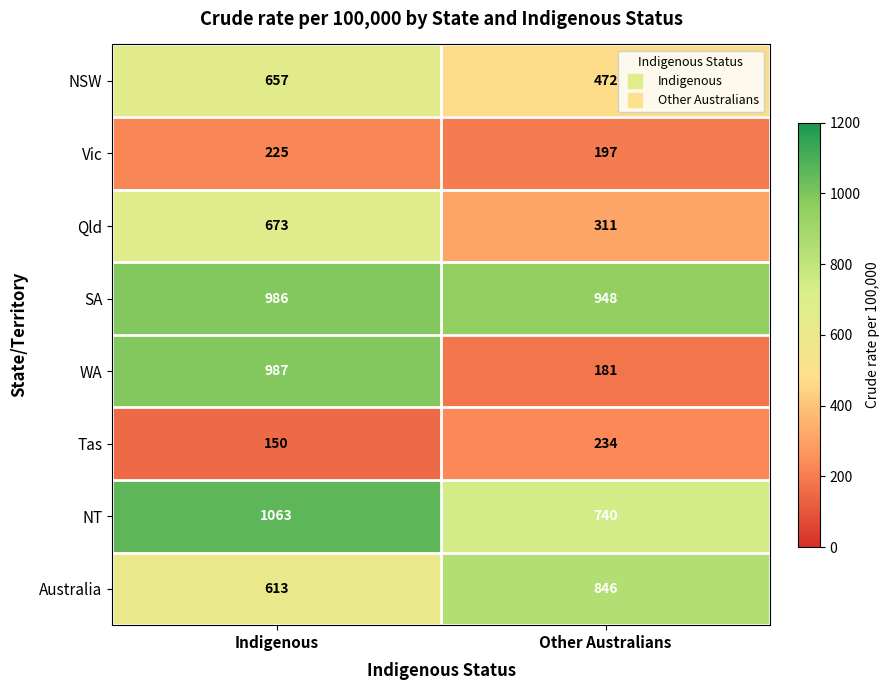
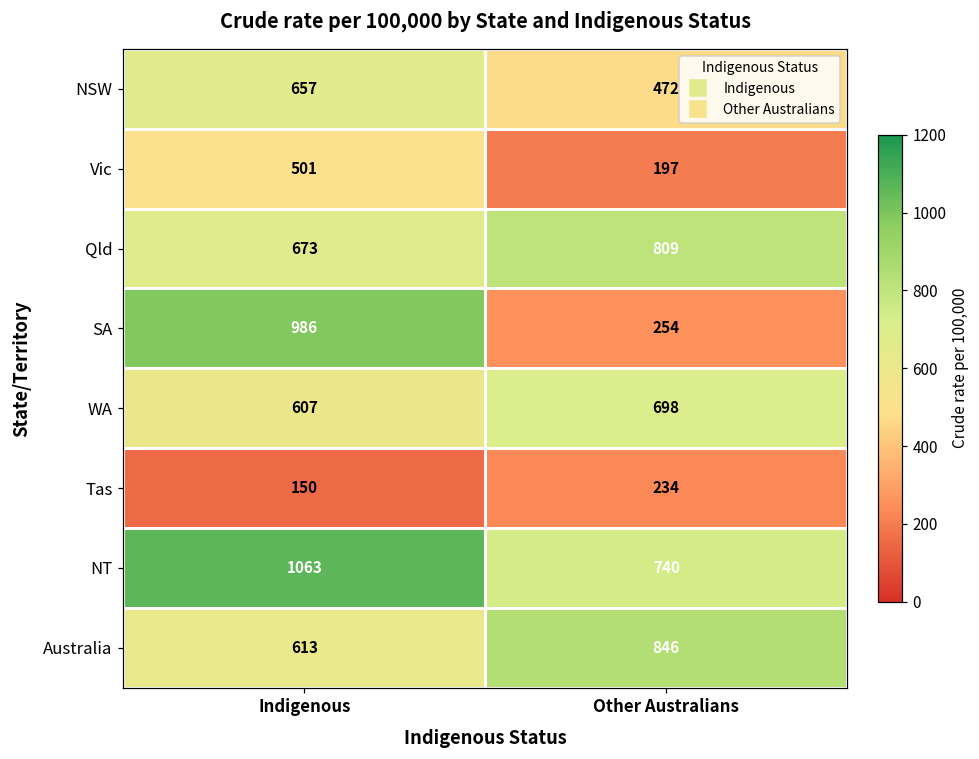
Vic, Indigenous: 225 -> 501
Qld, Other Australians: 311 -> 809
SA, Other Australians: 948 -> 254
WA, Indigenous: 987 -> 607
WA, Other Australians: 181 -> 698
